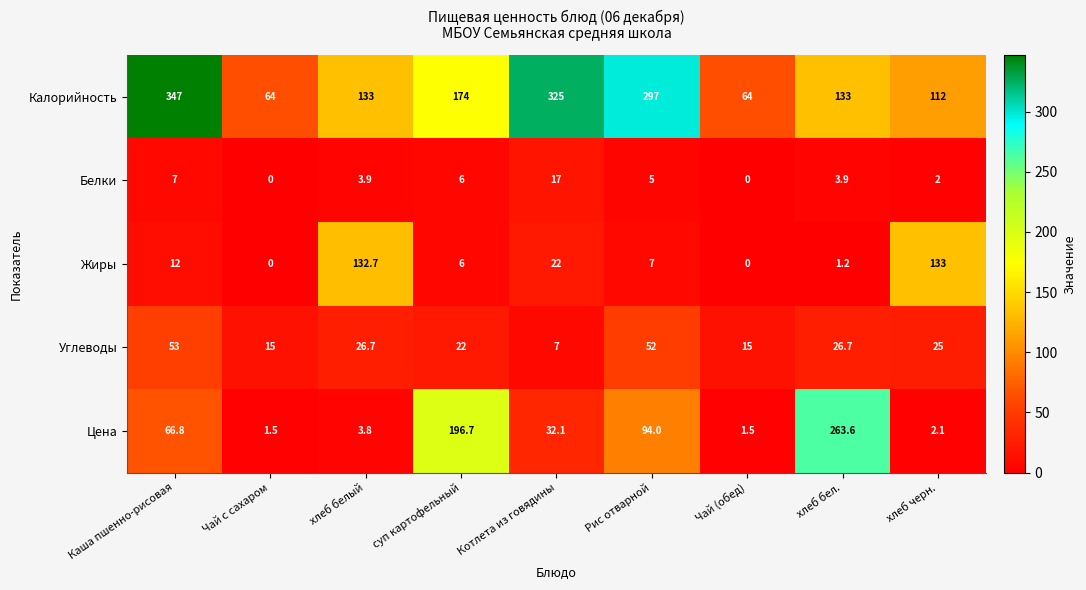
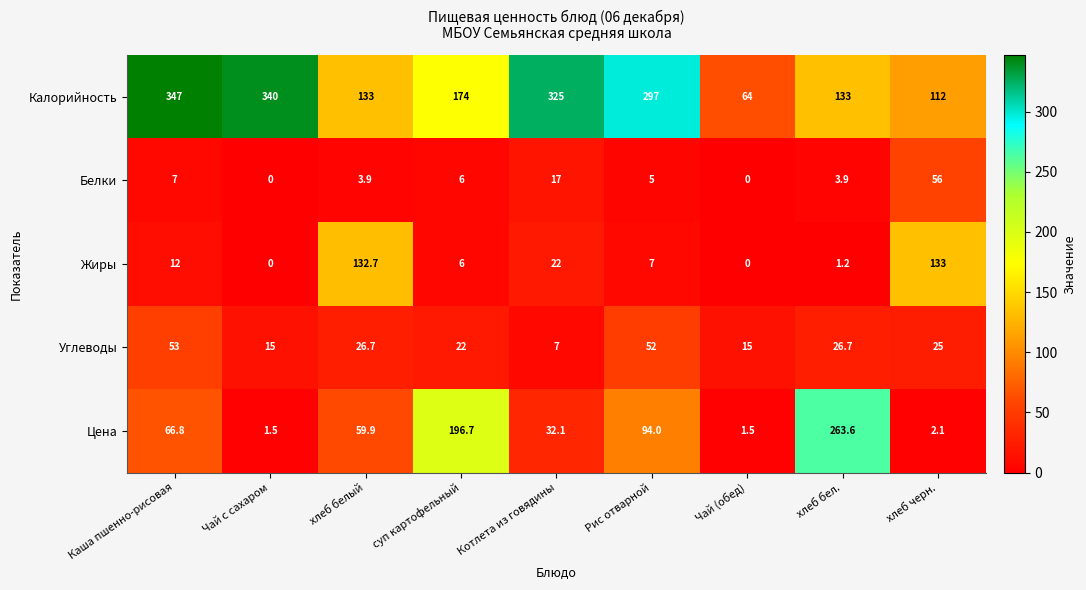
Калорийность, Чай с сахаром: 64 -> 340
Белки, хлеб черн.: 2 -> 56
Цена, хлеб белый: 3.8 -> 59.9
